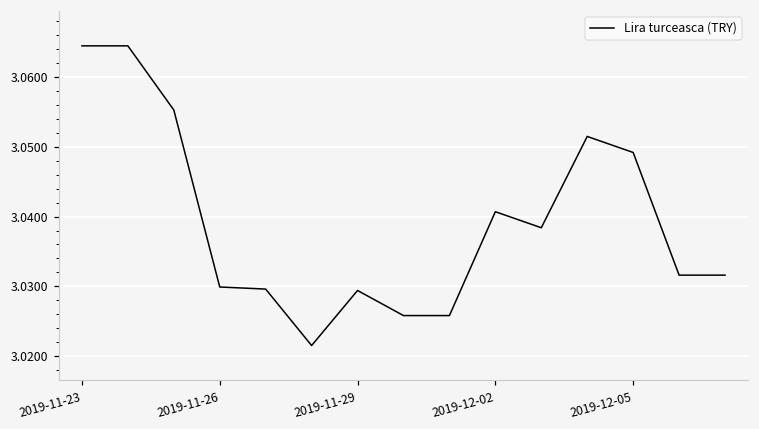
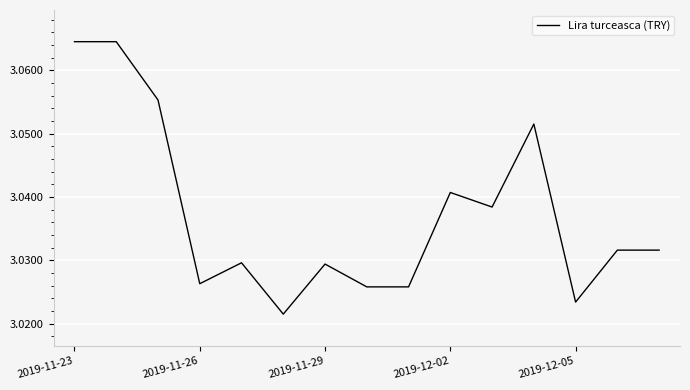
2019-11-26: 3.030 -> 3.026
2019-12-05: 3.049 -> 3.023
